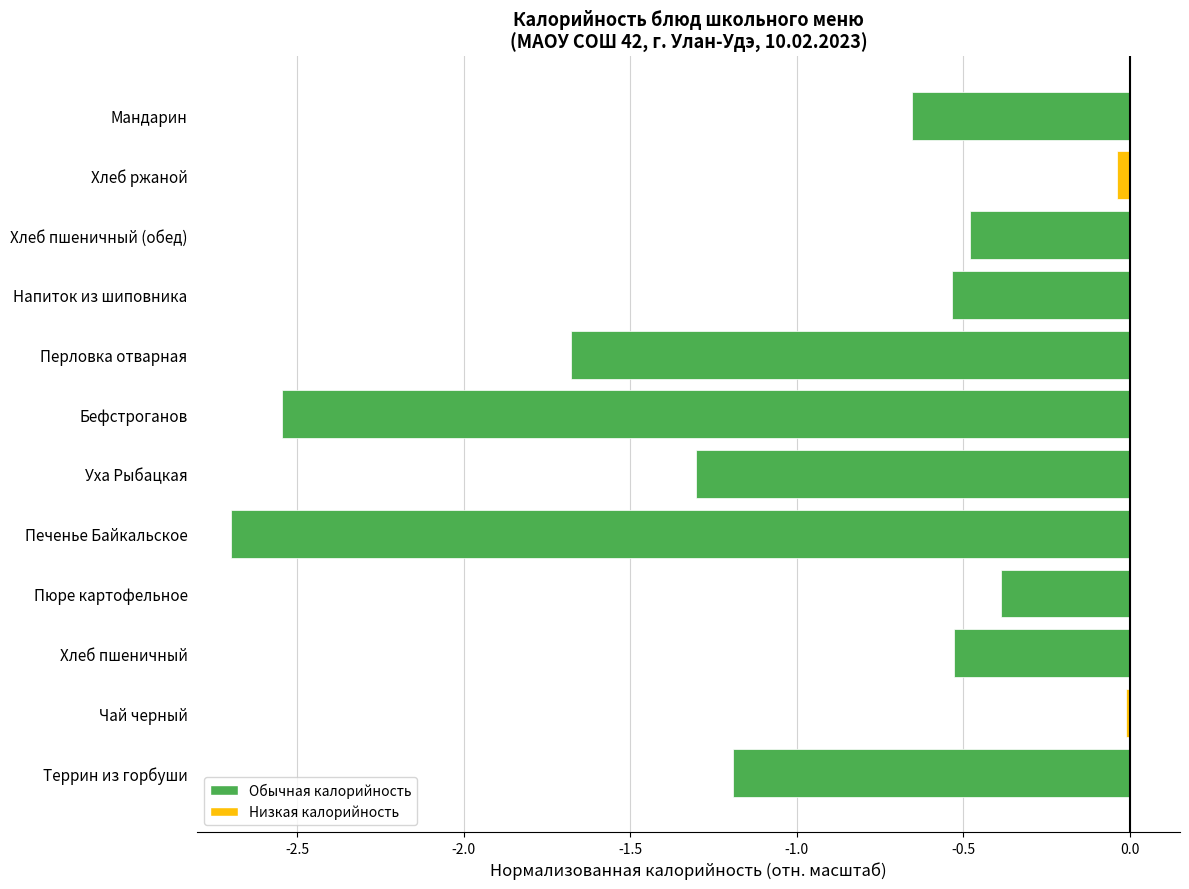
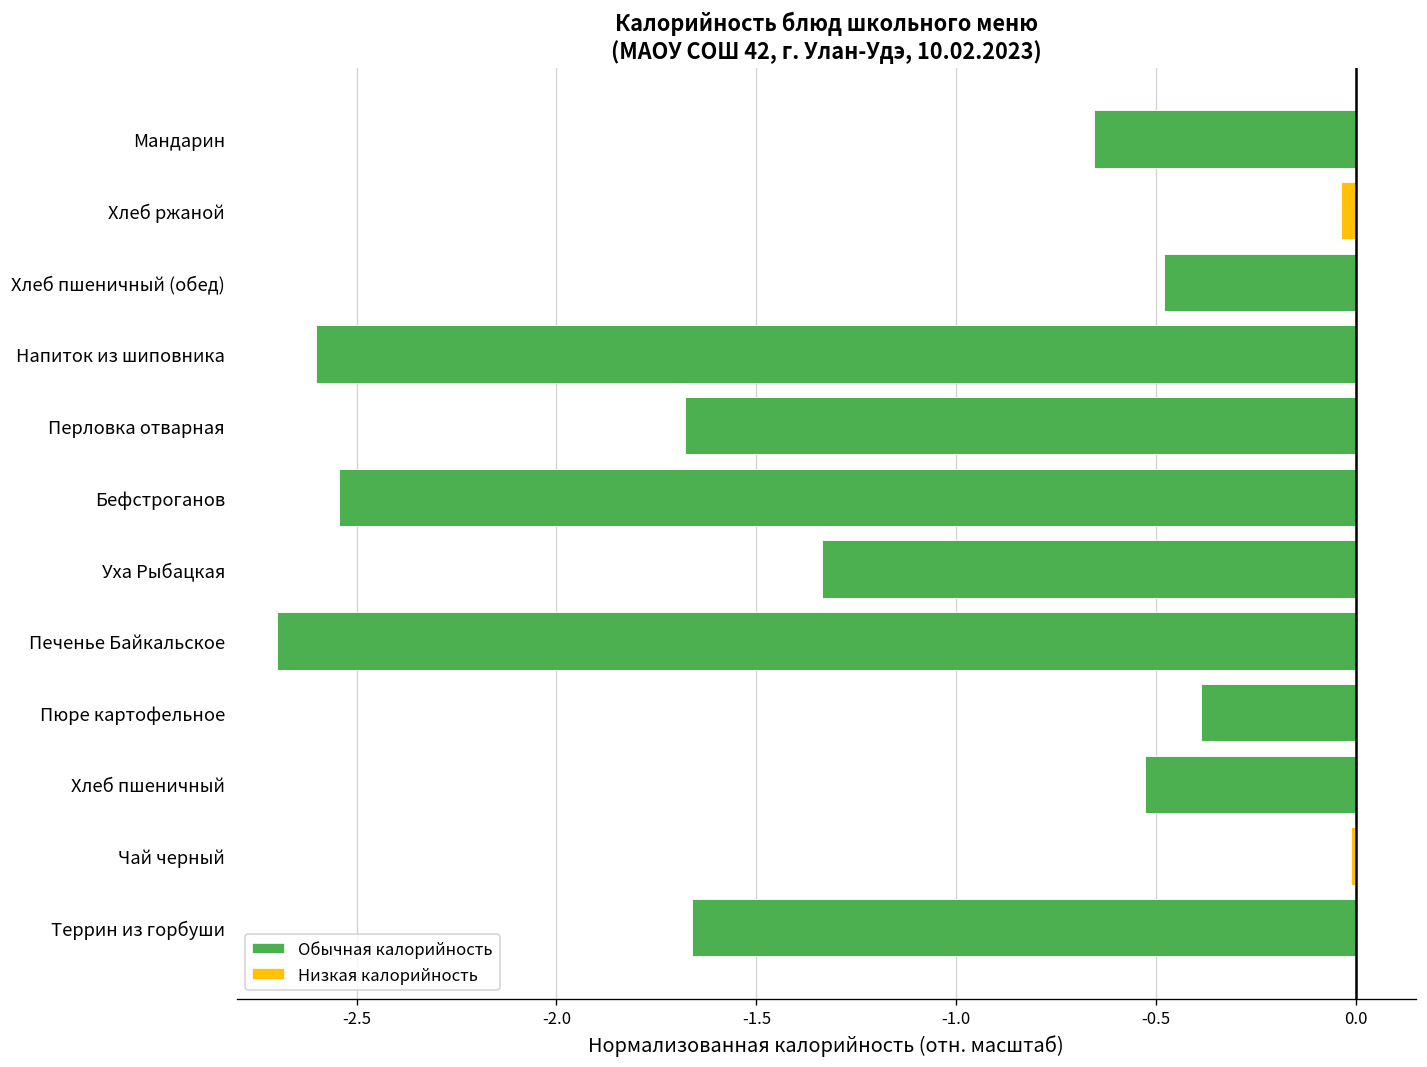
Напиток из шиповника: -0.53 -> -2.60
Уха Рыбацкая: -1.30 -> -1.34
Террин из горбуши: -1.19 -> -1.66
